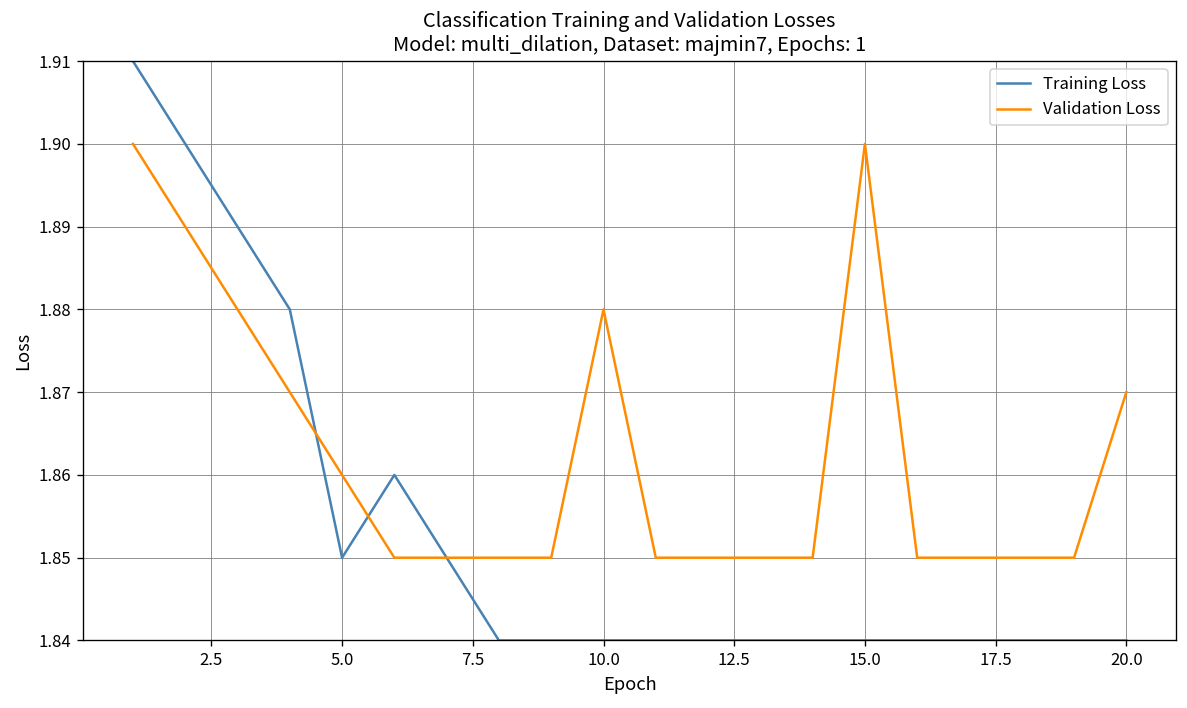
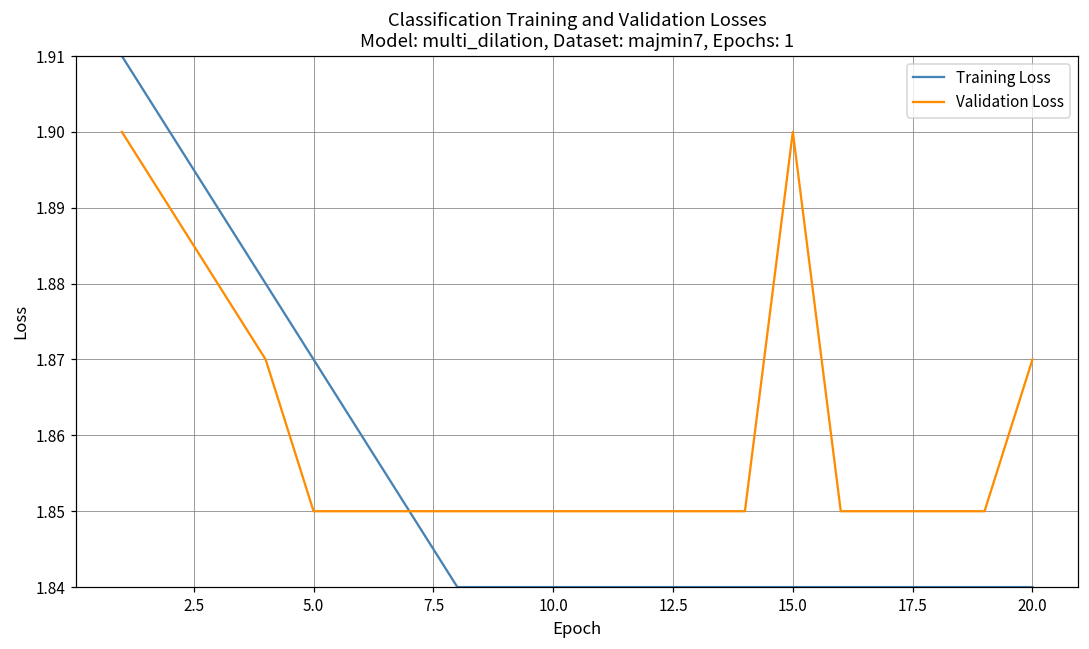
Training Loss, 5.0: 1.85 -> 1.87
Validation Loss, 5.0: 1.86 -> 1.85
Validation Loss, 10.0: 1.88 -> 1.85
